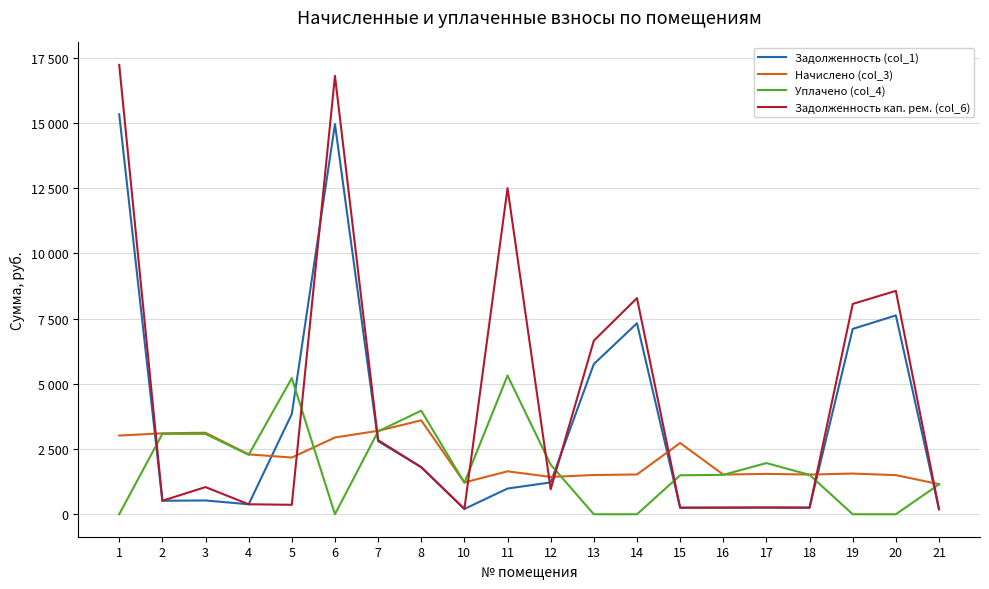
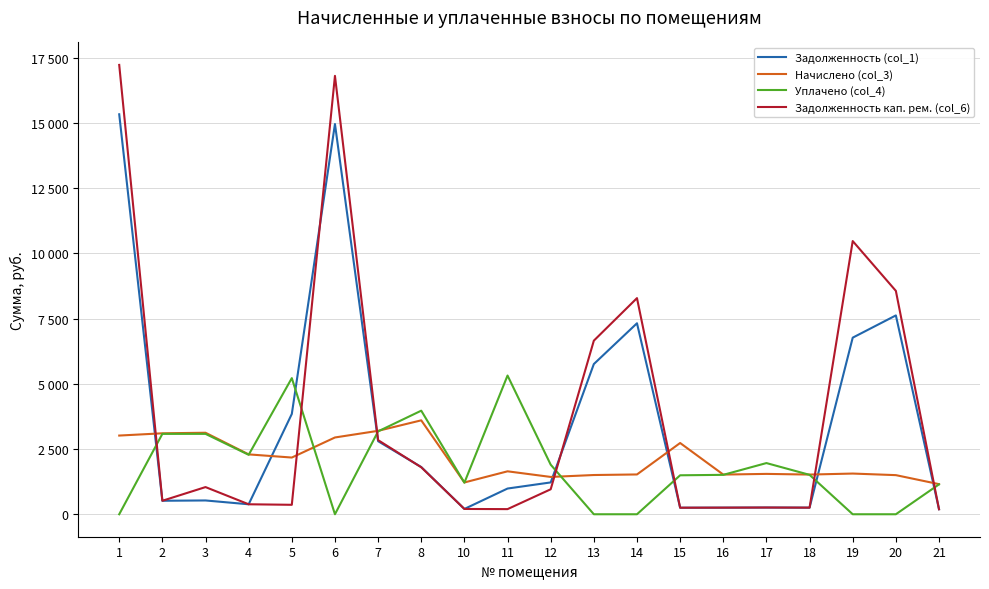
Задолженность кап. рем. (col_6), 11: 12500 -> 200
Задолженность (col_1), 19: 7100 -> 6800
Задолженность кап. рем. (col_6), 19: 8100 -> 10500
